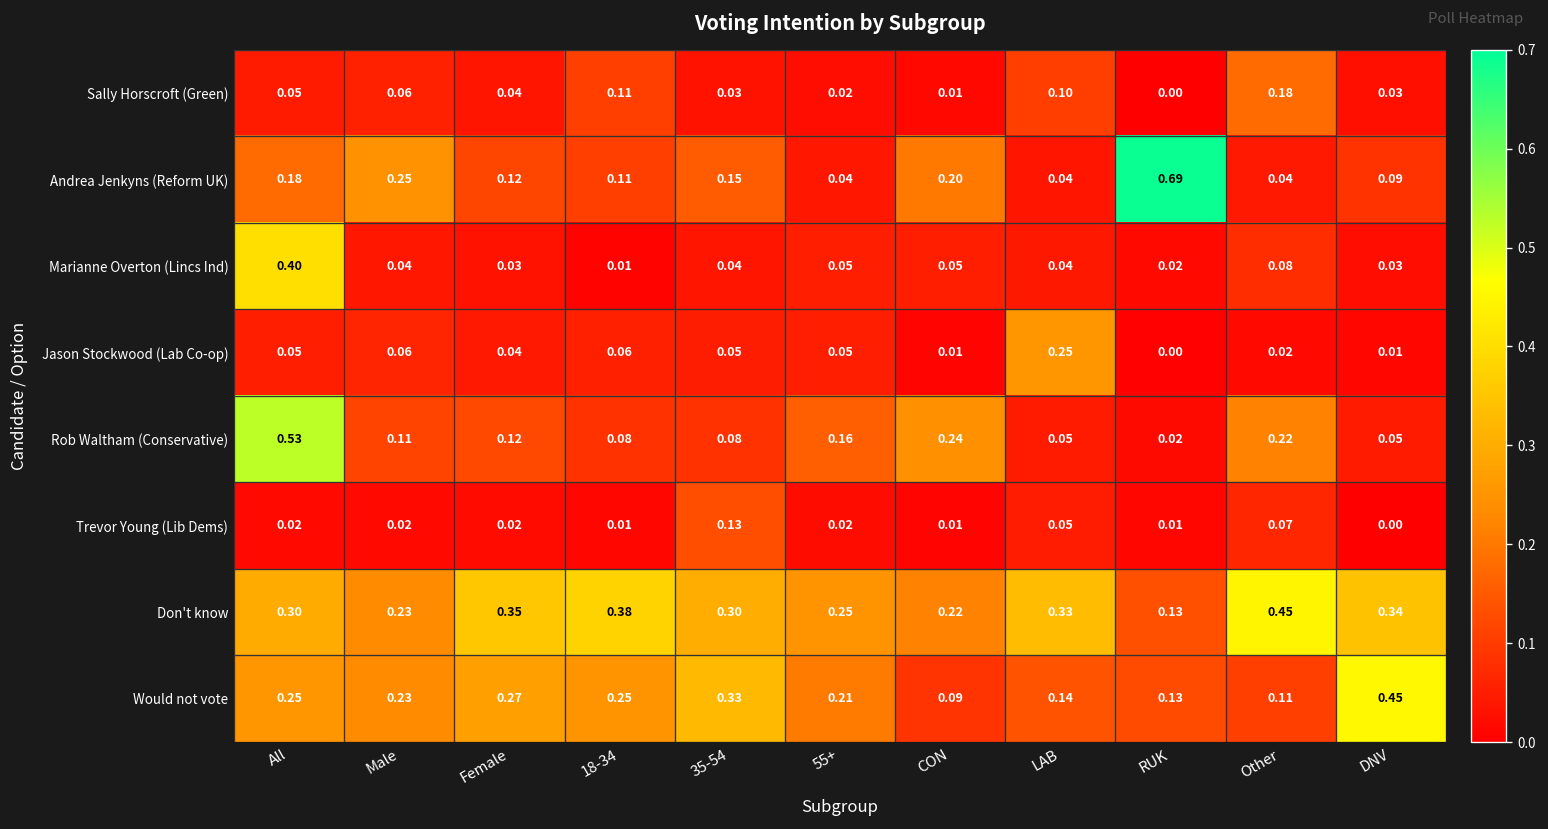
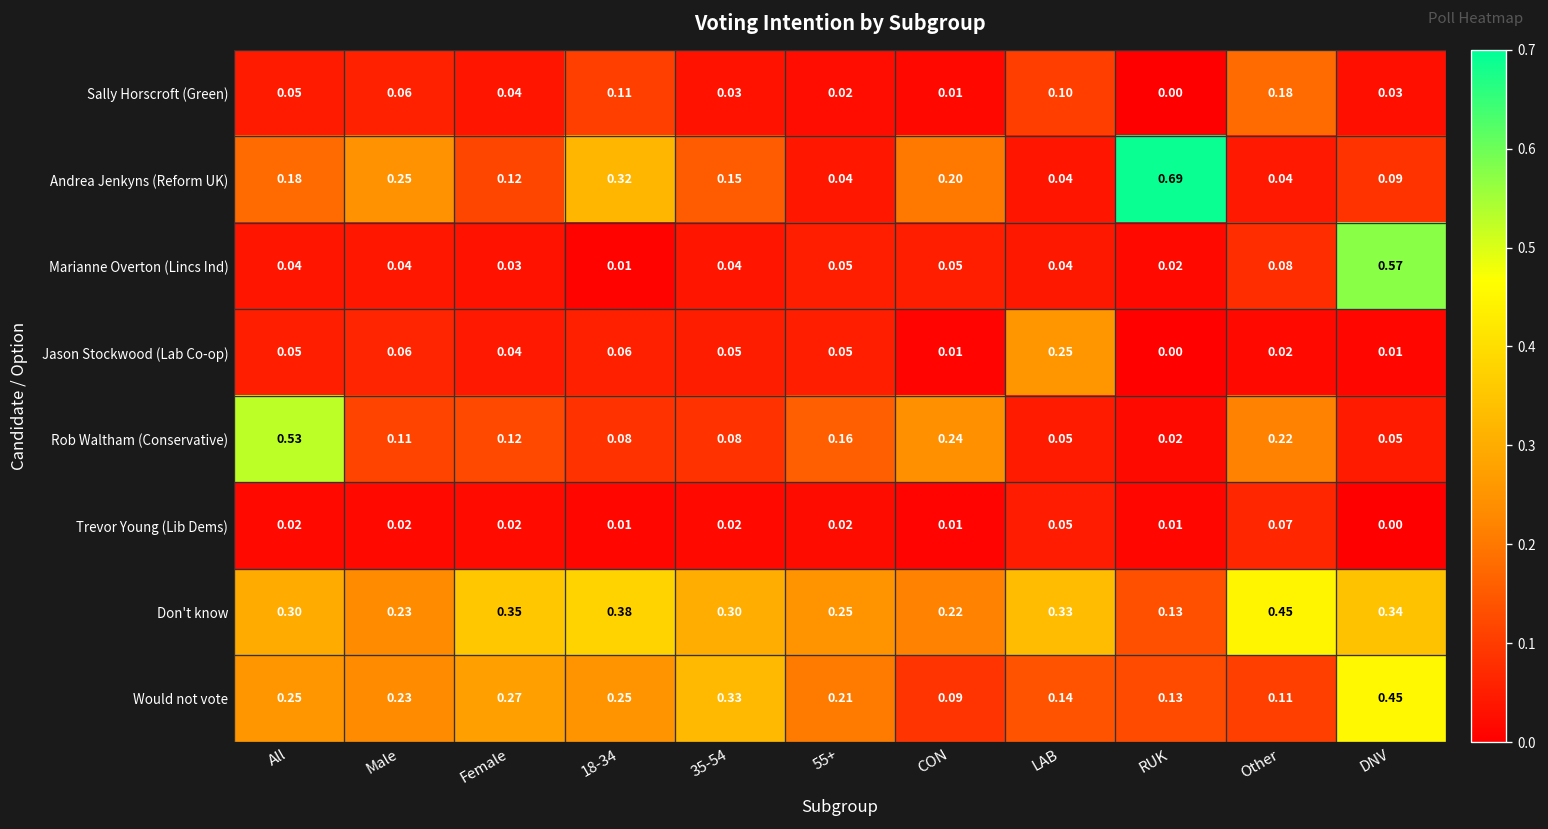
Andrea Jenkyns (Reform UK), 18-34: 0.11 -> 0.32
Marianne Overton (Lincs Ind), All: 0.40 -> 0.04
Marianne Overton (Lincs Ind), DNV: 0.03 -> 0.57
Trevor Young (Lib Dems), 35-54: 0.13 -> 0.02
